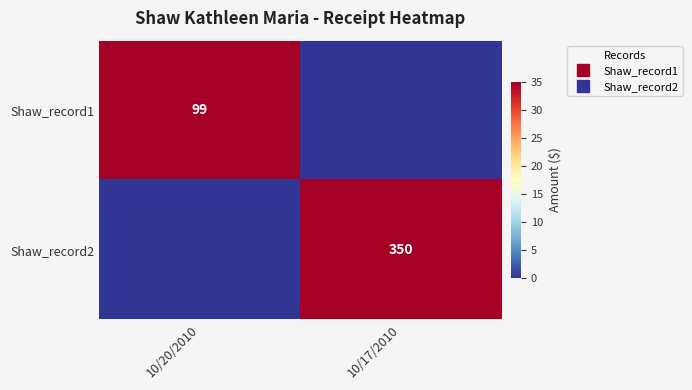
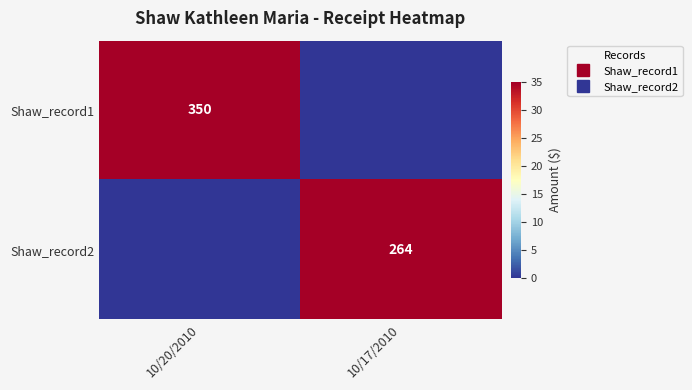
Shaw_record1, 10/20/2010: 99 -> 350
Shaw_record2, 10/17/2010: 350 -> 264
